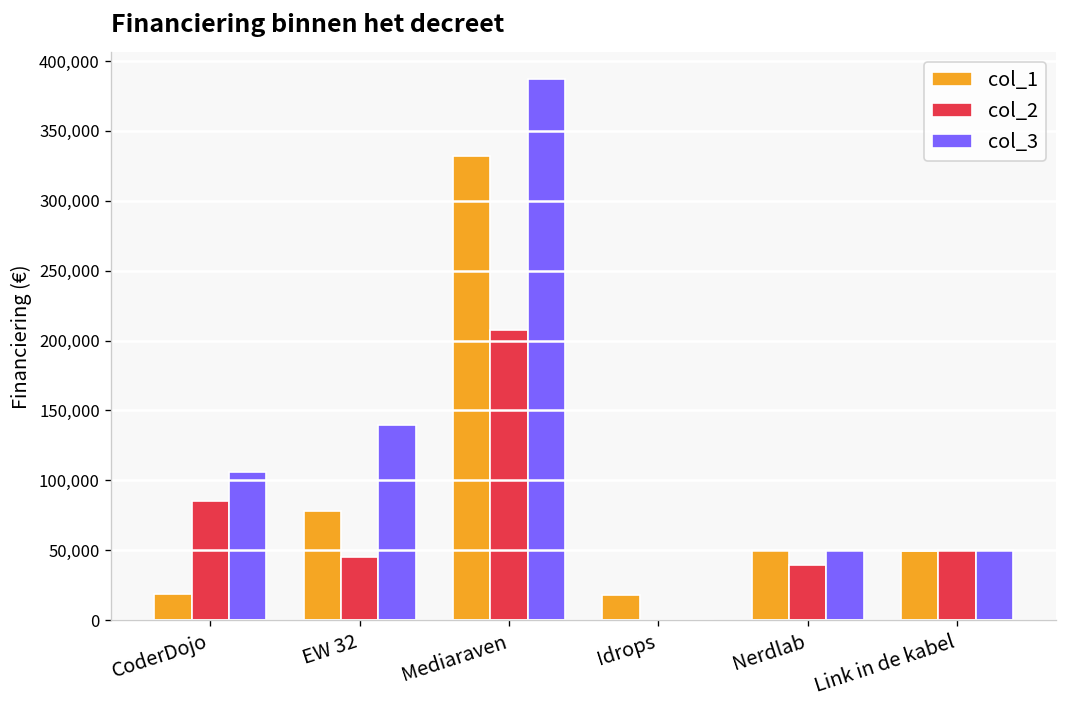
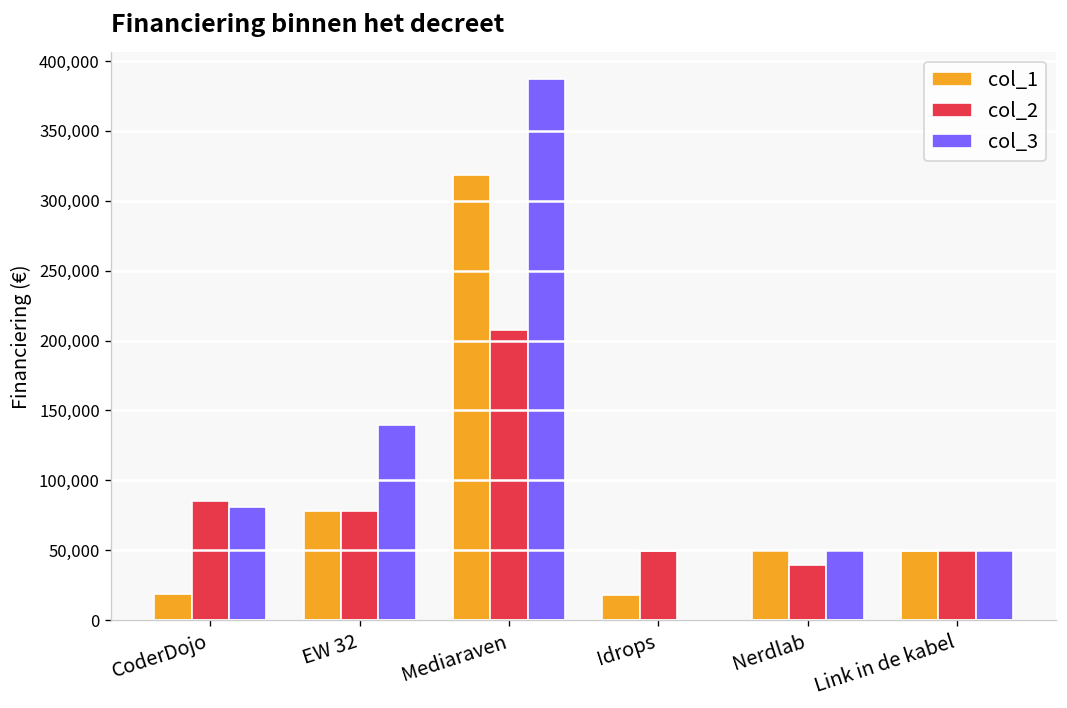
col_3, CoderDojo: 106,000 -> 81,000
col_2, EW 32: 45,000 -> 78,000
col_1, Mediaraven: 332,000 -> 318,000
col_2, Idrops: 0 -> 50,000
